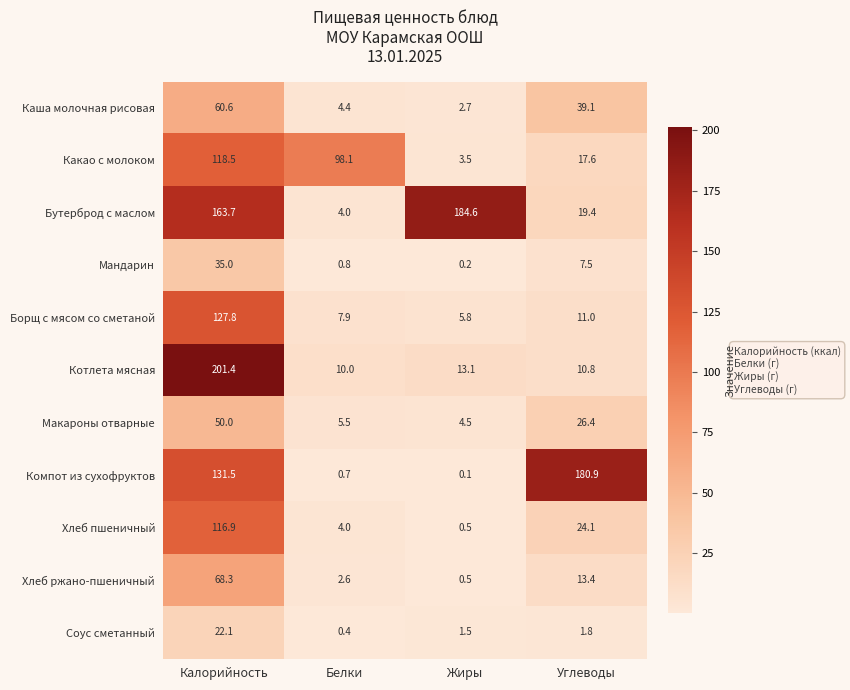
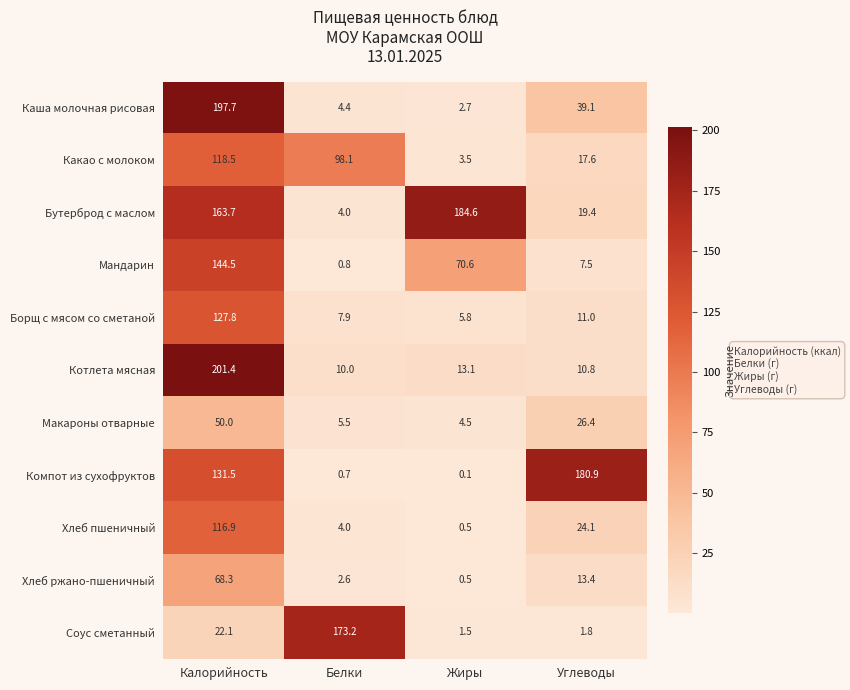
Каша молочная рисовая, Калорийность: 60.6 -> 197.7
Мандарин, Калорийность: 35.0 -> 144.5
Мандарин, Жиры: 0.2 -> 70.6
Соус сметанный, Белки: 0.4 -> 173.2
